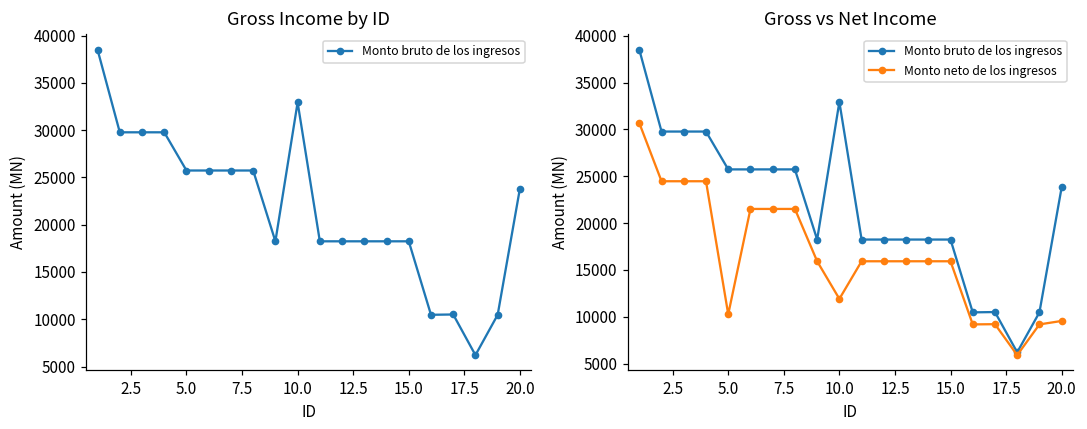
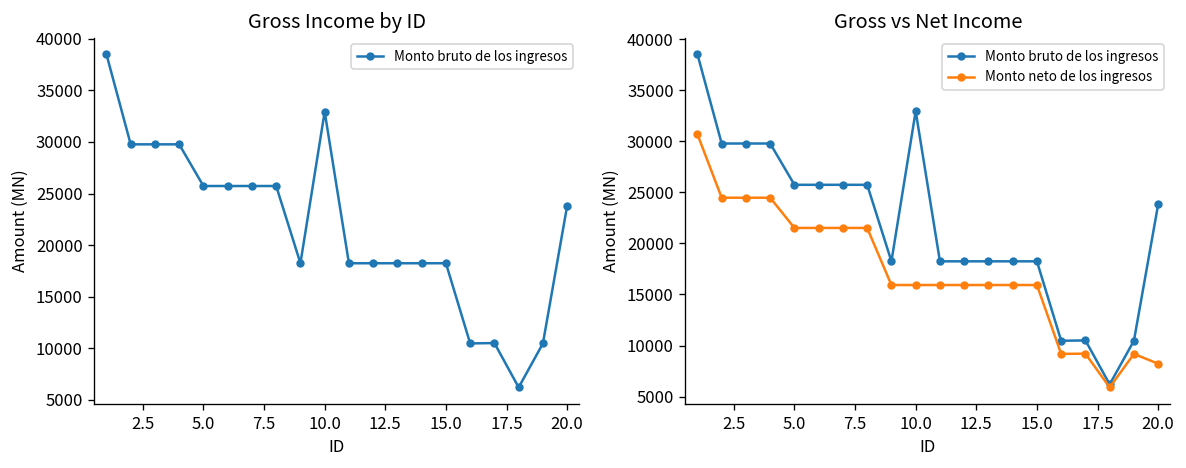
Gross vs Net Income, Monto neto de los ingresos, 5.0: 10000 -> 22000
Gross vs Net Income, Monto neto de los ingresos, 10.0: 12000 -> 16000
Gross vs Net Income, Monto neto de los ingresos, 20.0: 10000 -> 8000
